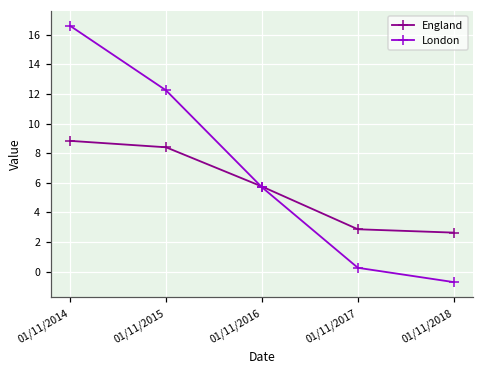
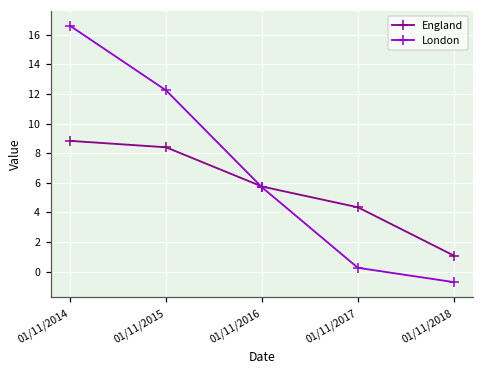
England, 01/11/2017: 2.9 -> 4.3
England, 01/11/2018: 2.6 -> 1.1
